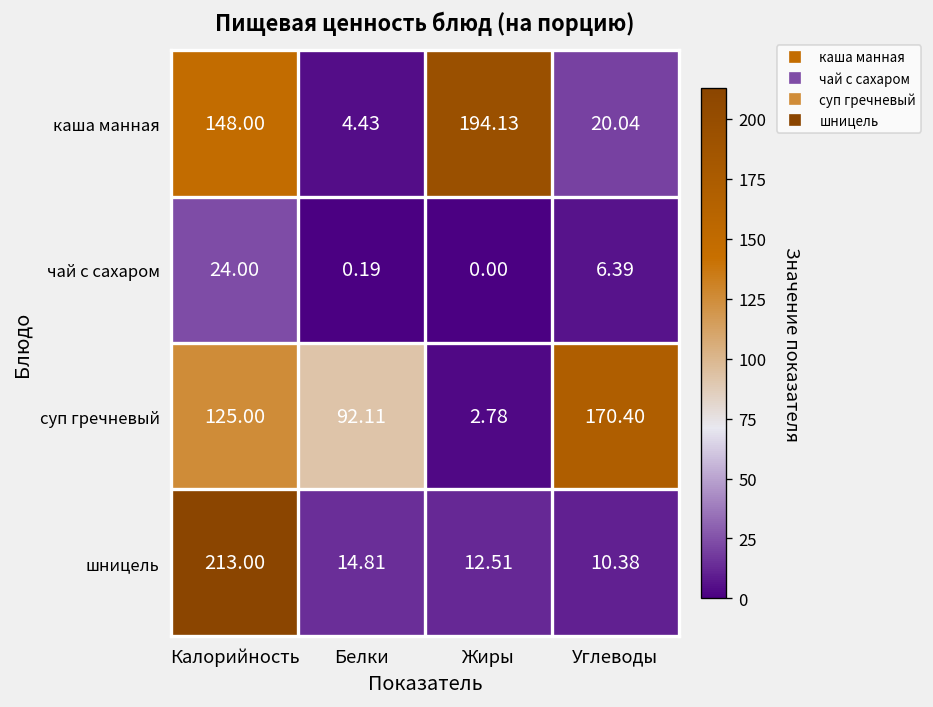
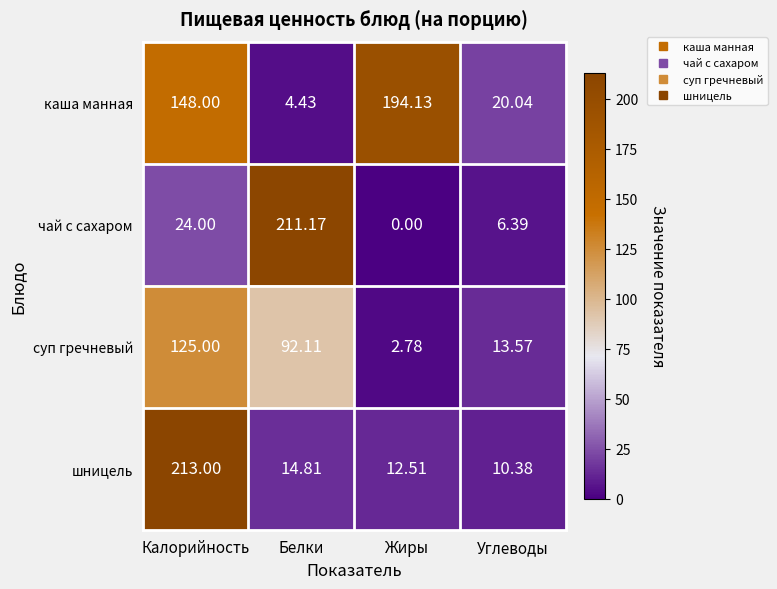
чай с сахаром, Белки: 0.19 -> 211.17
суп гречневый, Углеводы: 170.40 -> 13.57
